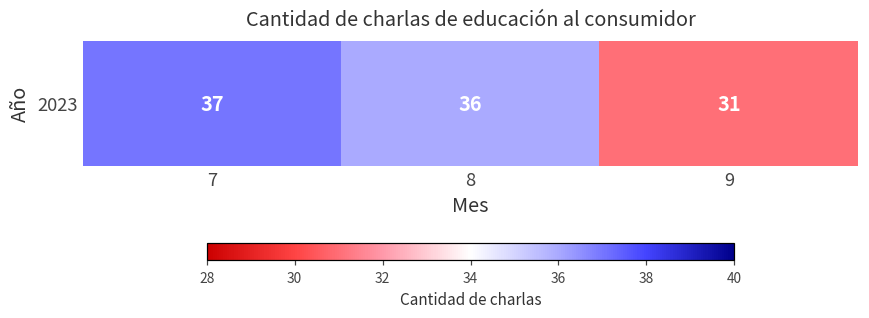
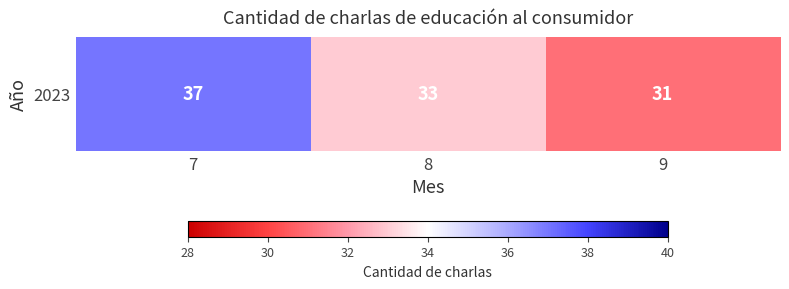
2023, 8: 36 -> 33
